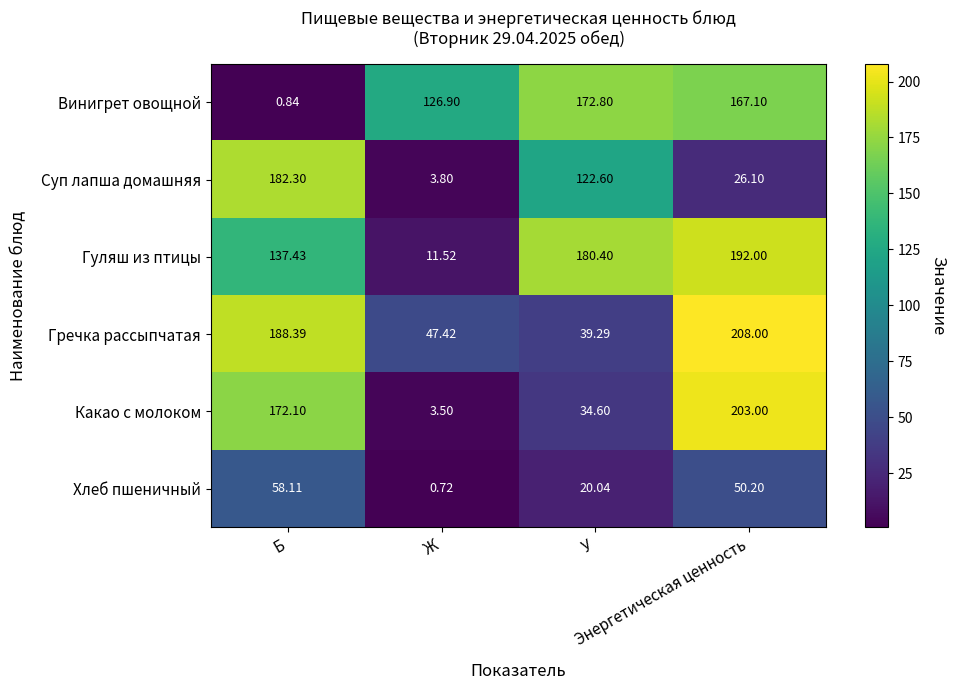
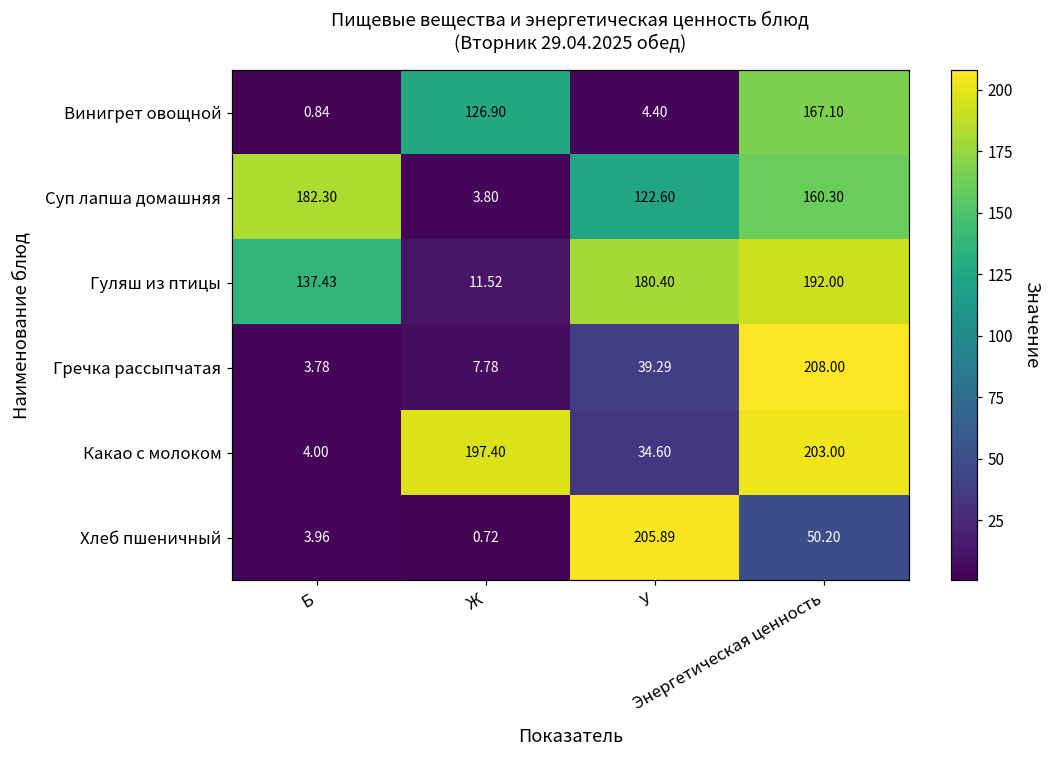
Винигрет овощной, У: 172.80 -> 4.40
Суп лапша домашняя, Энергетическая ценность: 26.10 -> 160.30
Гречка рассыпчатая, Б: 188.39 -> 3.78
Гречка рассыпчатая, Ж: 47.42 -> 7.78
Какао с молоком, Б: 172.10 -> 4.00
Какао с молоком, Ж: 3.50 -> 197.40
Хлеб пшеничный, Б: 58.11 -> 3.96
Хлеб пшеничный, У: 20.04 -> 205.89
